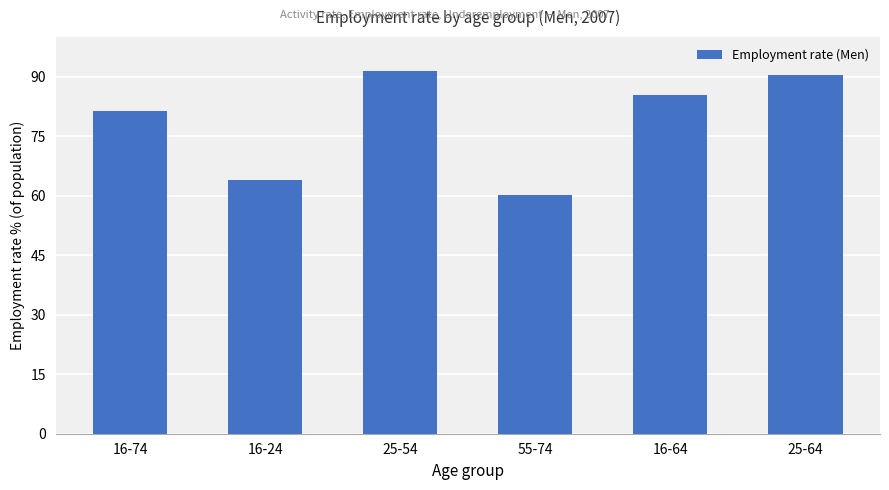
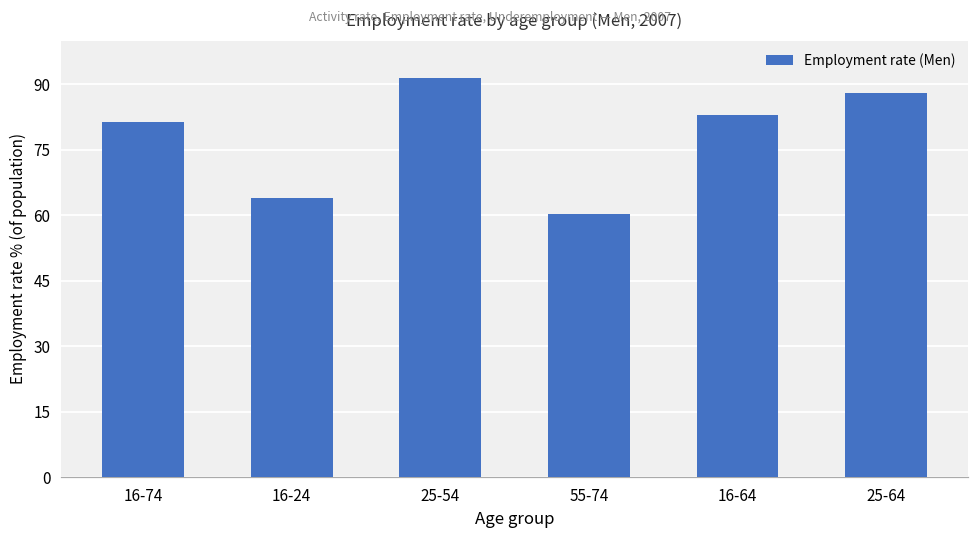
16-64: 85 -> 83
25-64: 91 -> 88
